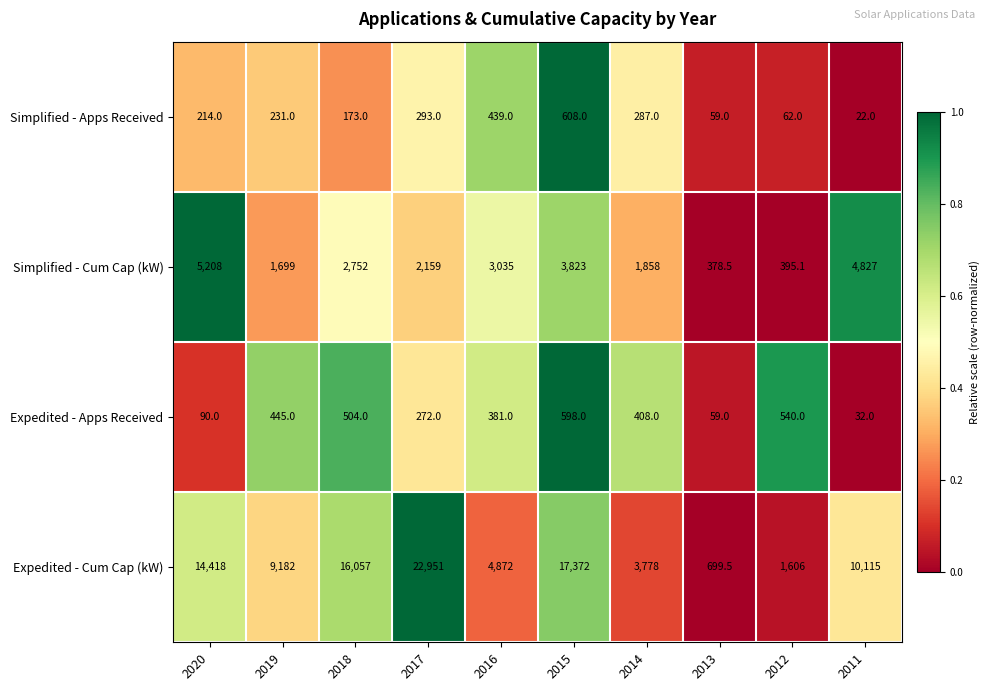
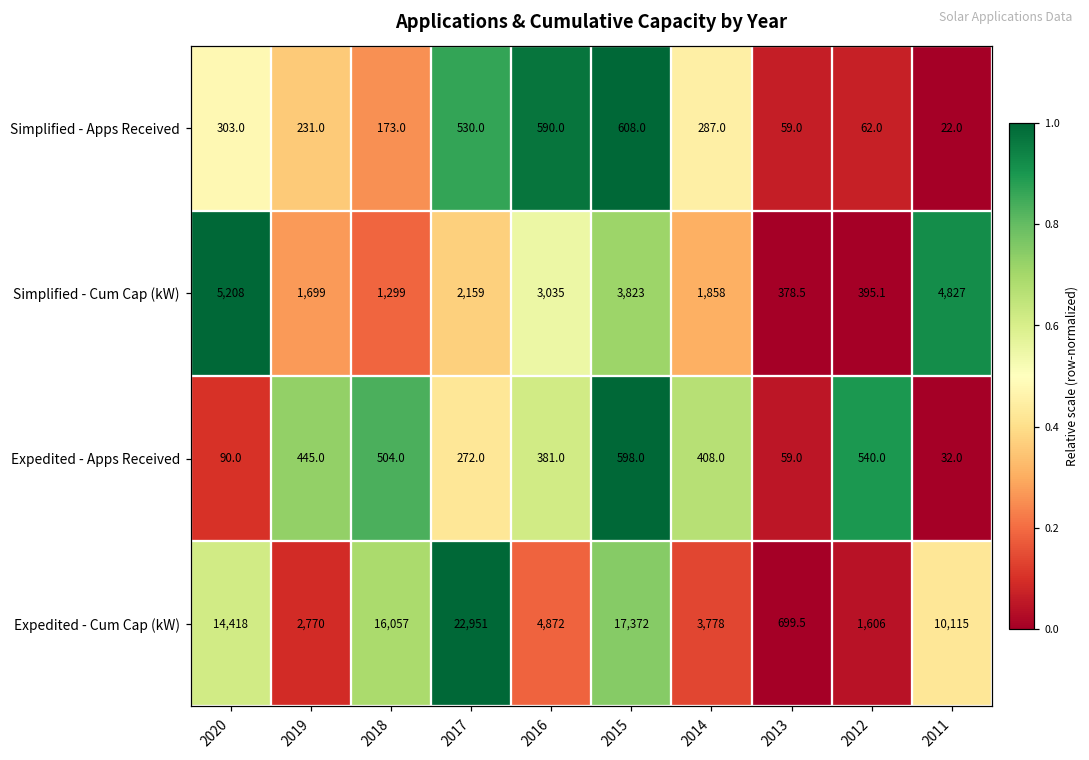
Simplified - Apps Received, 2020: 214.0 -> 303.0
Simplified - Apps Received, 2017: 293.0 -> 530.0
Simplified - Apps Received, 2016: 439.0 -> 590.0
Simplified - Cum Cap (kW), 2018: 2,752 -> 1,299
Expedited - Cum Cap (kW), 2019: 9,182 -> 2,770
